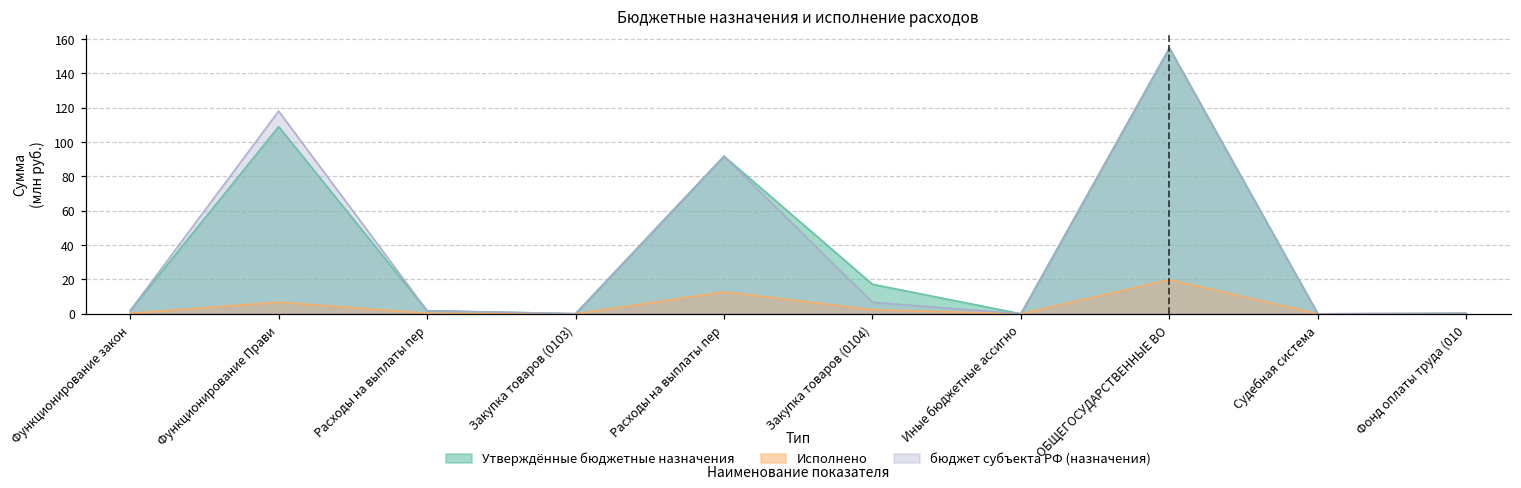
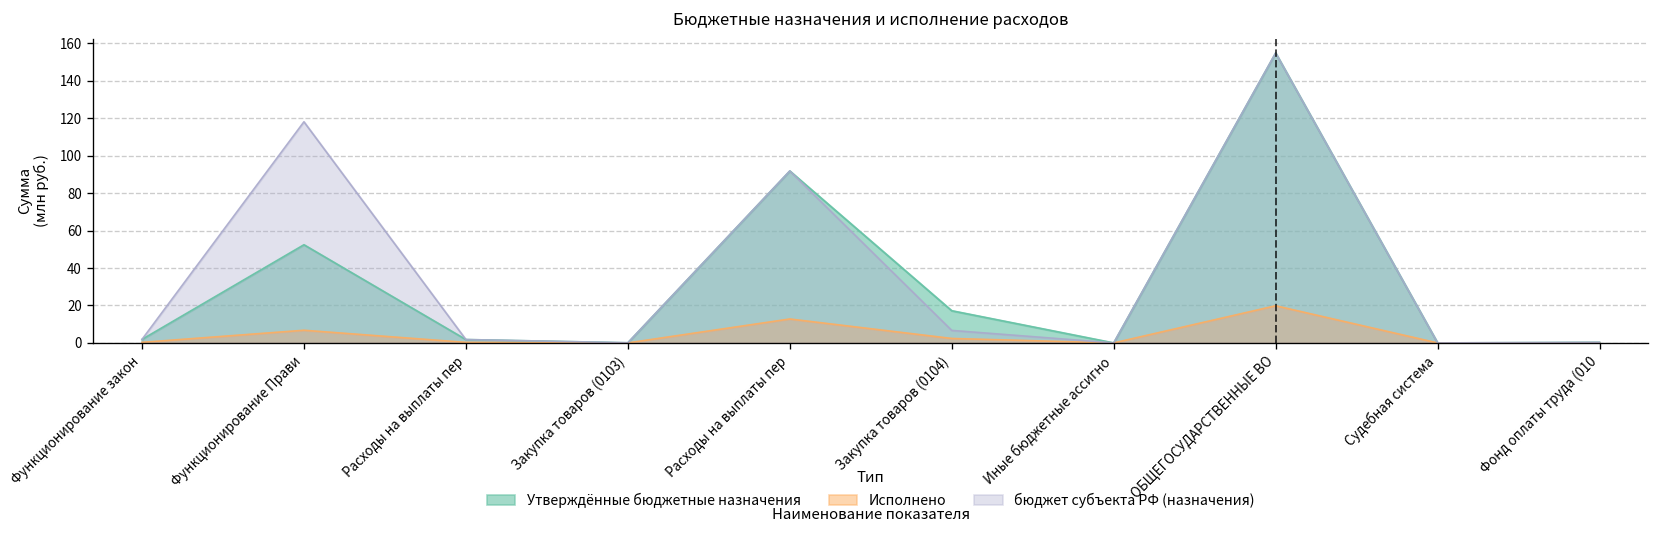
Утверждённые бюджетные назначения, Функционирование Прави: 109 -> 52
